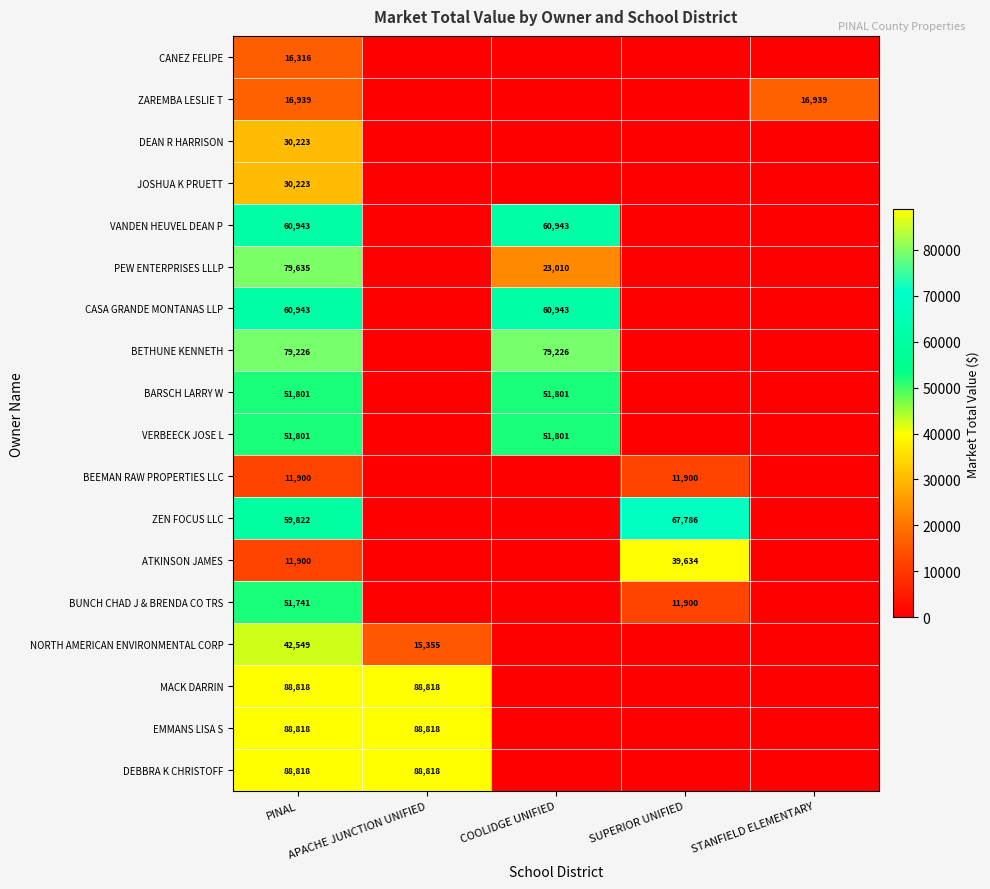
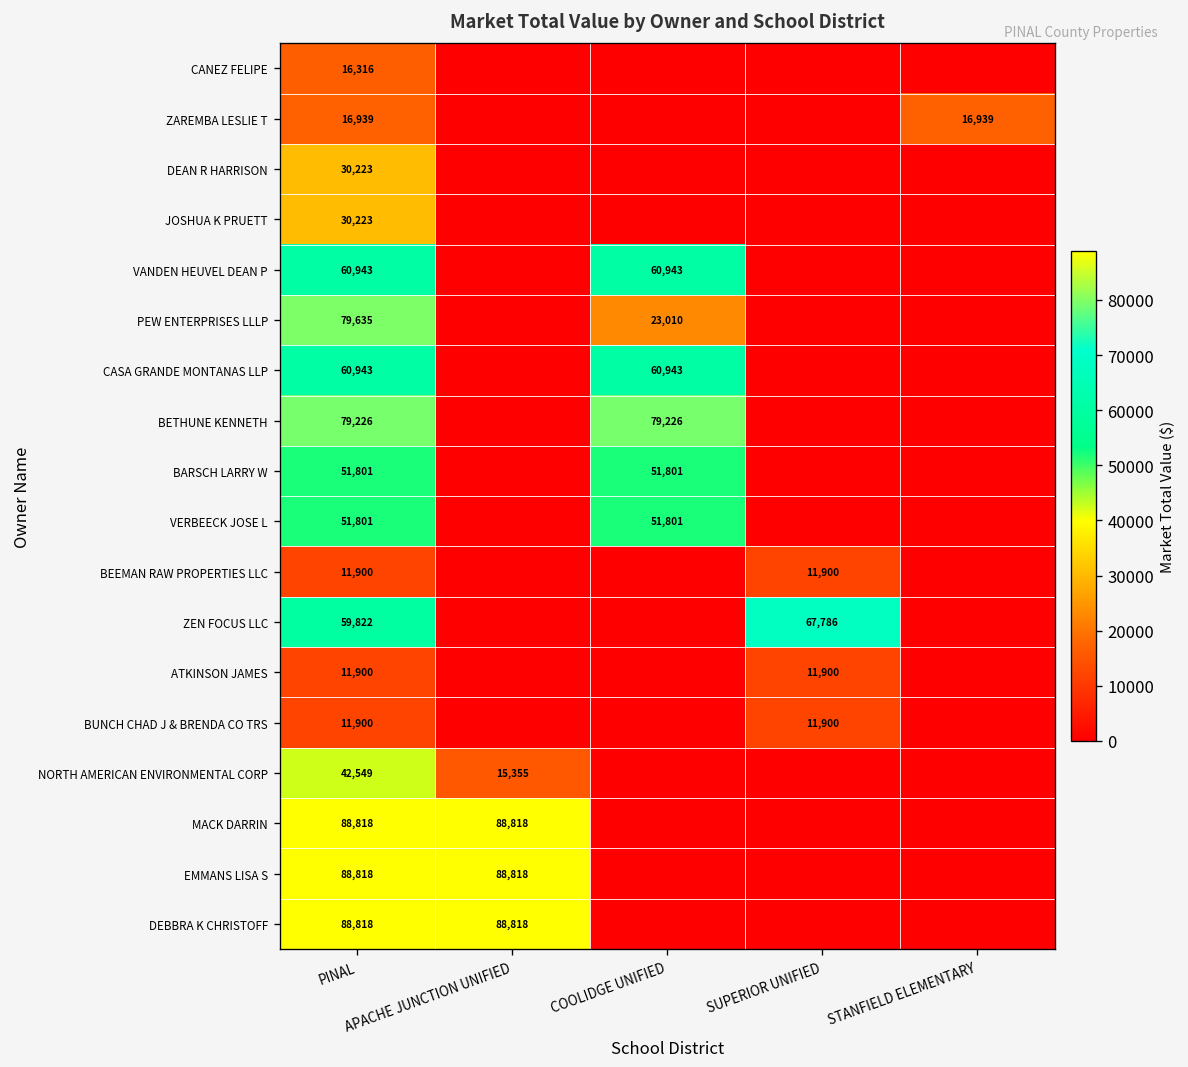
ATKINSON JAMES, SUPERIOR UNIFIED: 39,634 -> 11,900
BUNCH CHAD J & BRENDA CO TRS, PINAL: 51,741 -> 11,900
